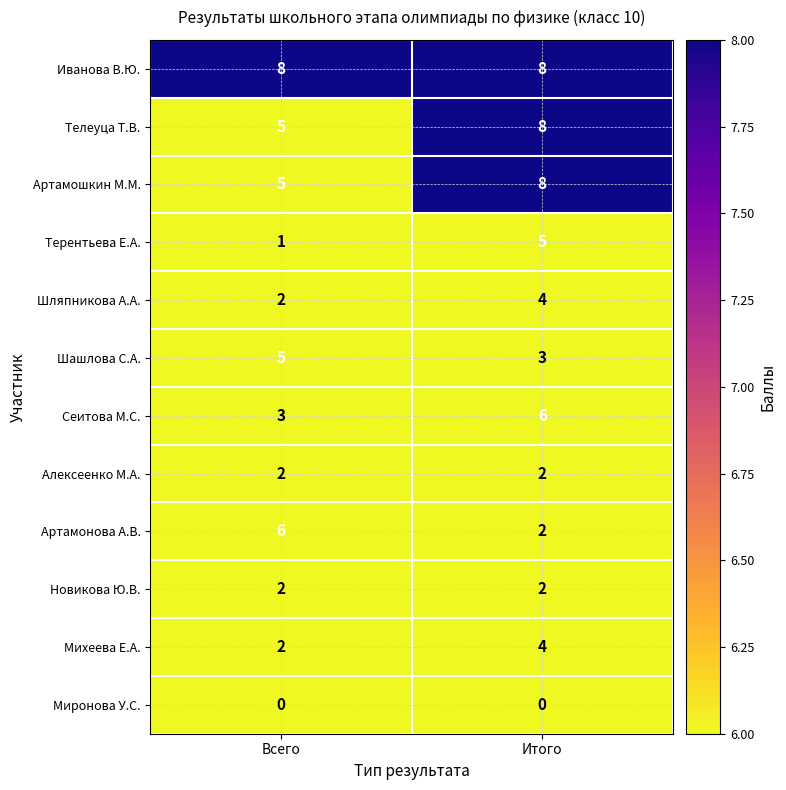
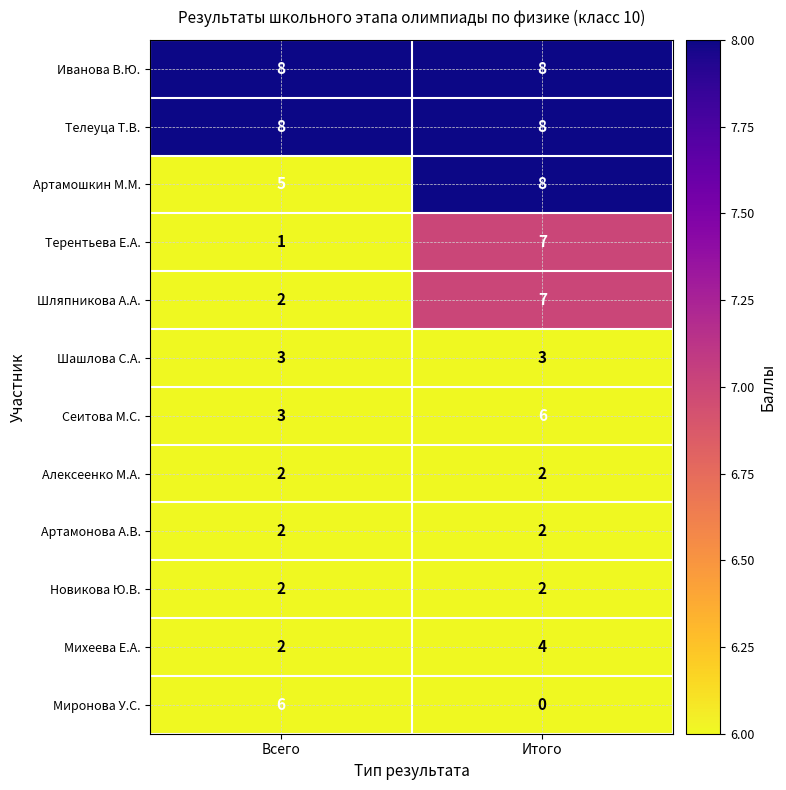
Телеуца Т.В., Всего: 5 -> 8
Терентьева Е.А., Итого: 5 -> 7
Шляпникова А.А., Итого: 4 -> 7
Шашлова С.А., Всего: 5 -> 3
Артамонова А.В., Всего: 6 -> 2
Миронова У.С., Всего: 0 -> 6
